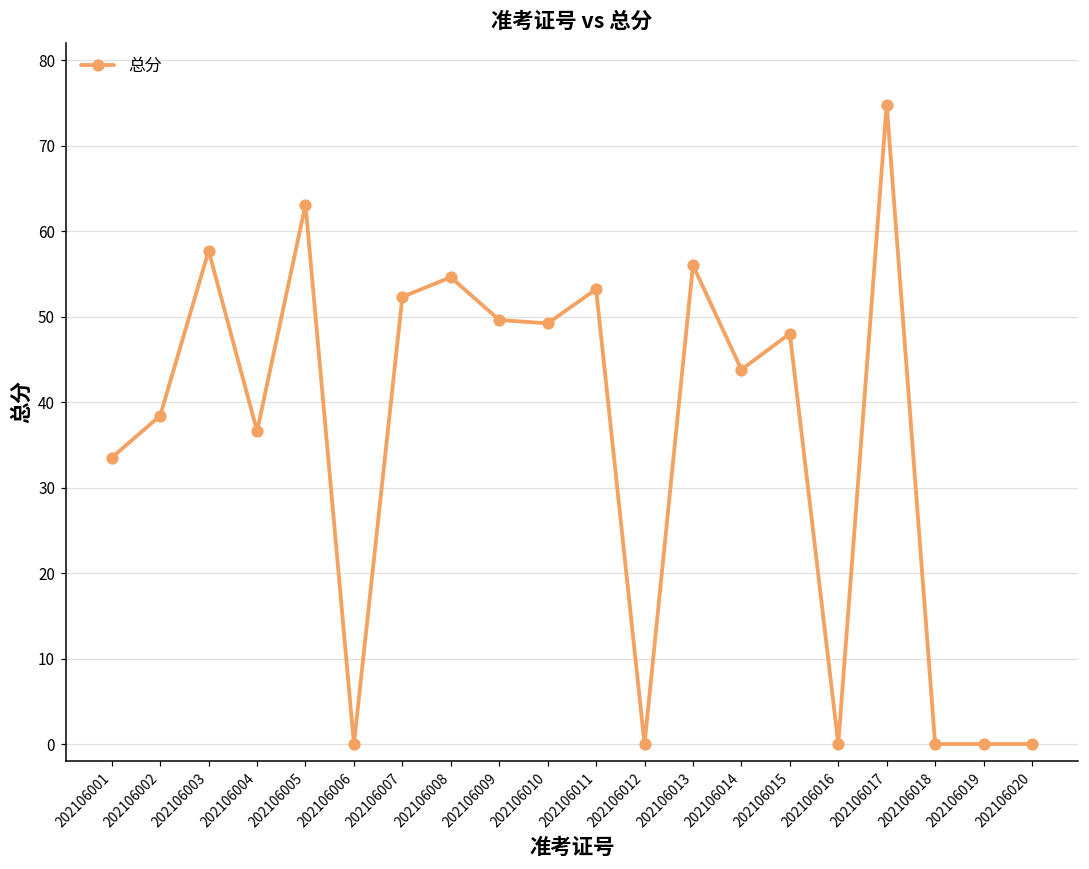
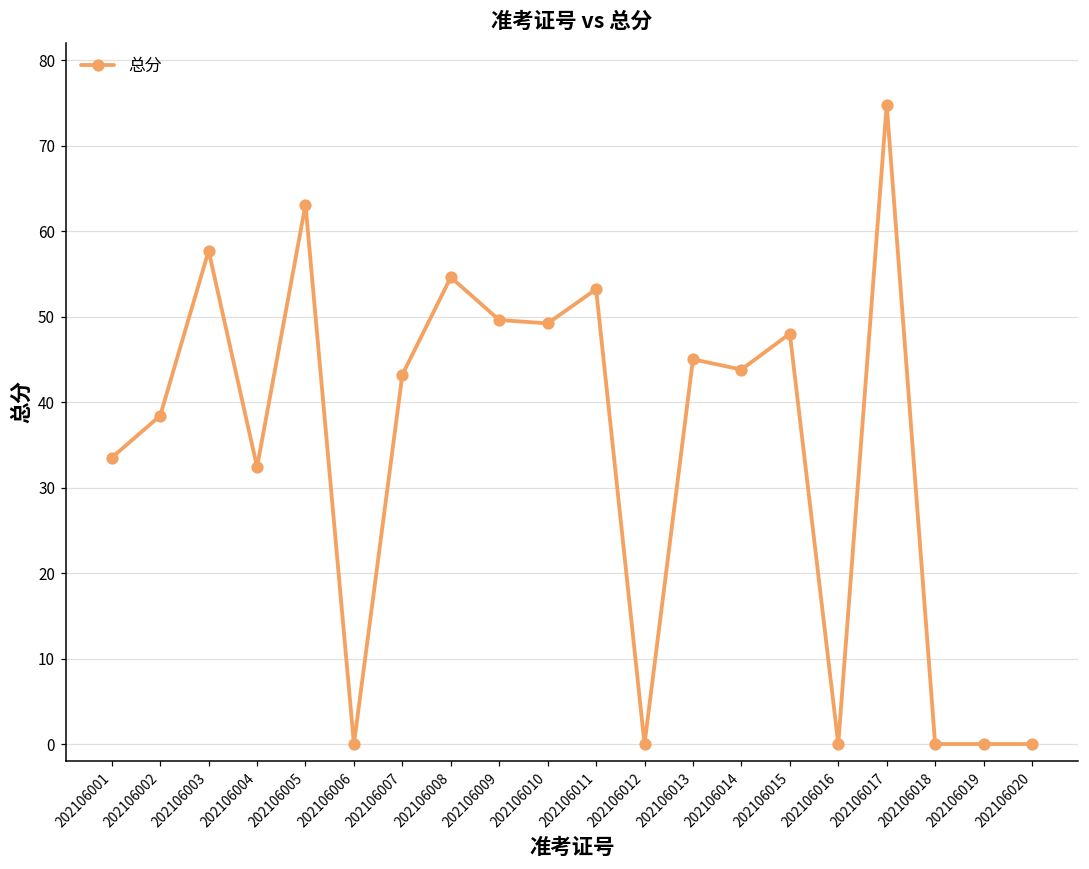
202106004: 37 -> 32
202106007: 52 -> 43
202106013: 56 -> 45
